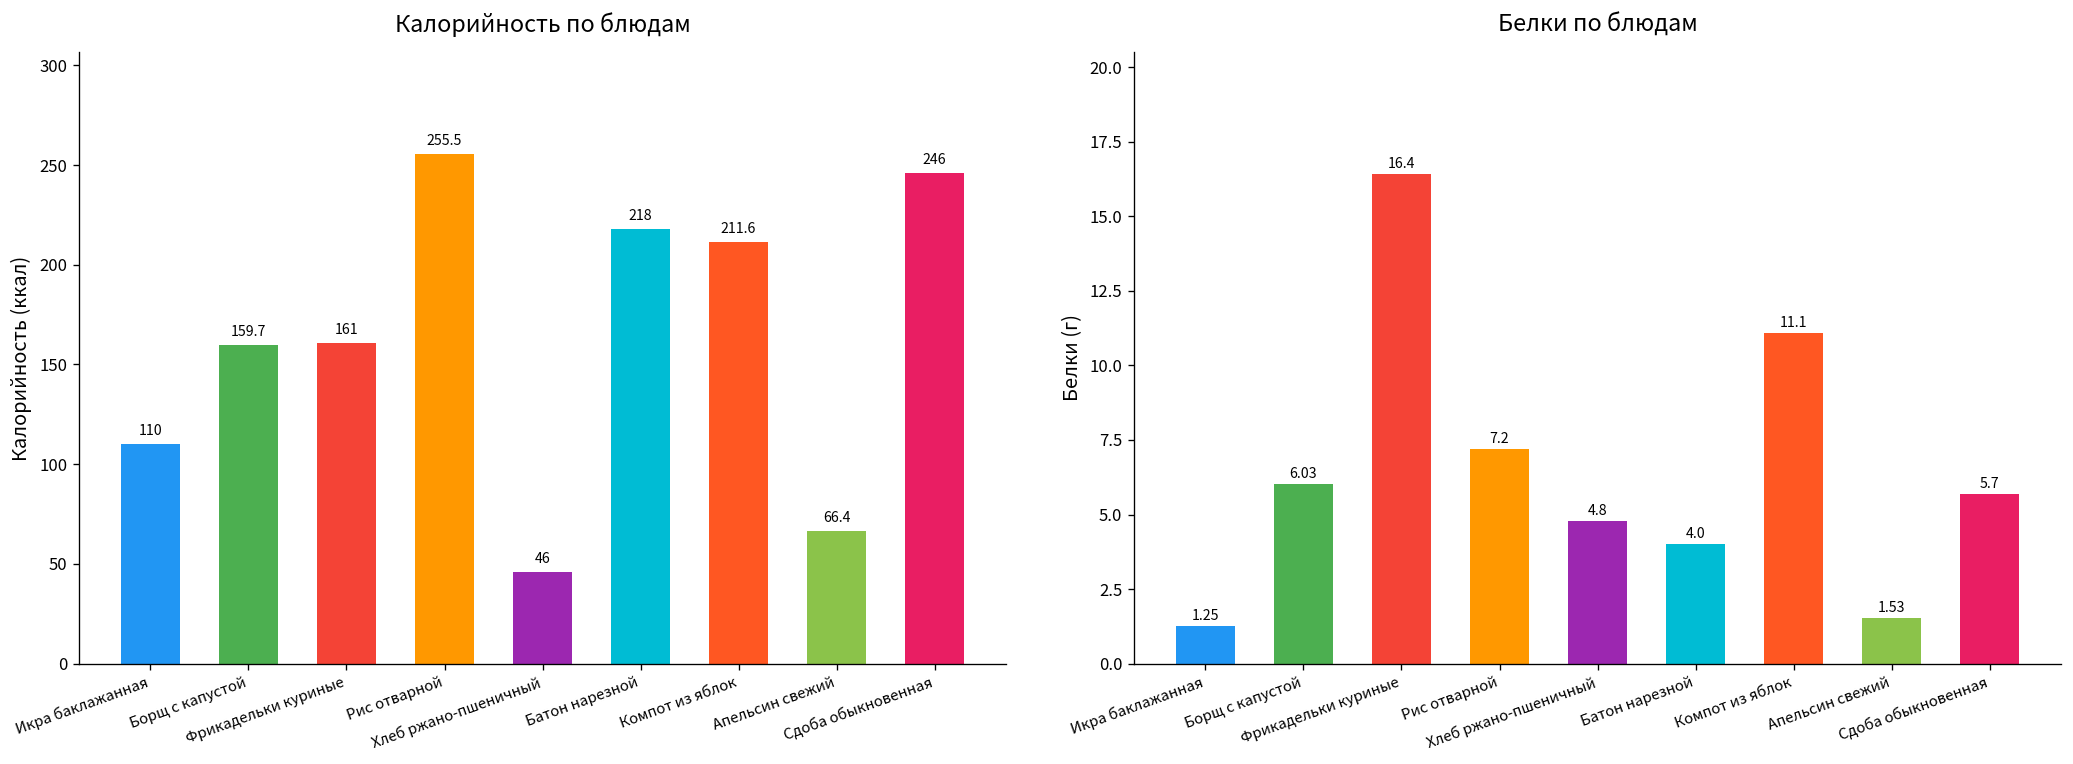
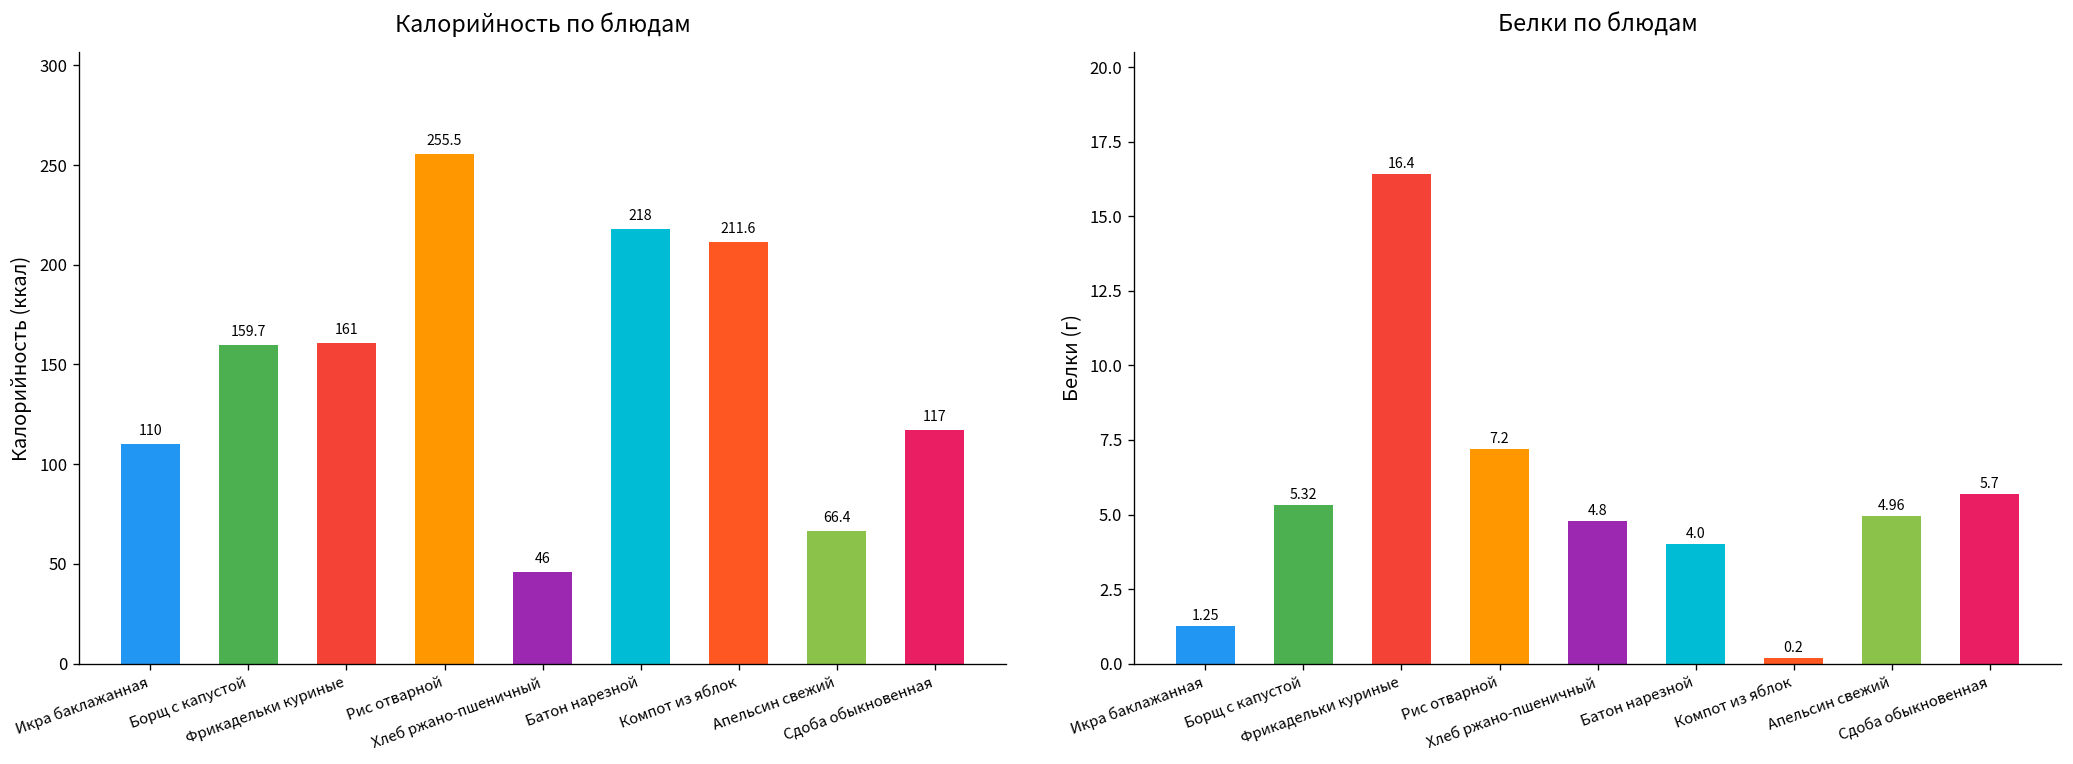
Калорийность по блюдам, Сдоба обыкновенная: 246 -> 117
Белки по блюдам, Борщ с капустой: 6.03 -> 5.32
Белки по блюдам, Компот из яблок: 11.1 -> 0.2
Белки по блюдам, Апельсин свежий: 1.53 -> 4.96
